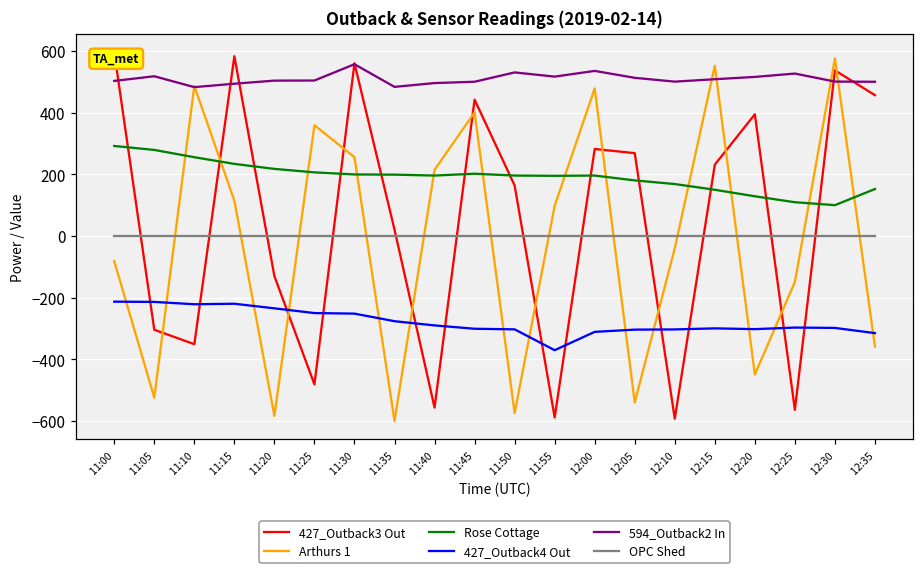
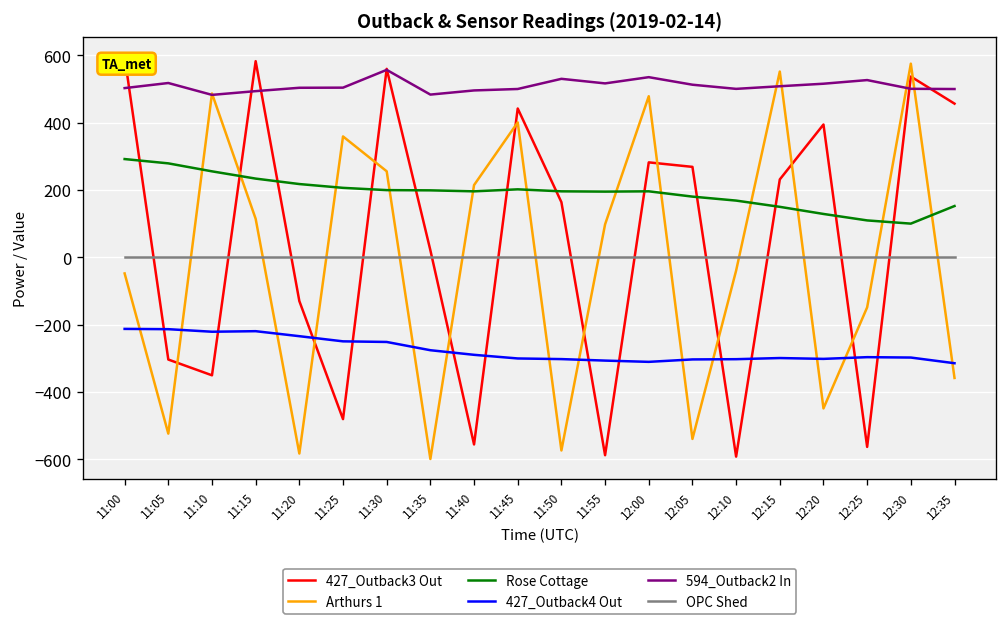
Arthurs 1, 11:00: -80 -> -50
427_Outback4 Out, 11:55: -370 -> -310
